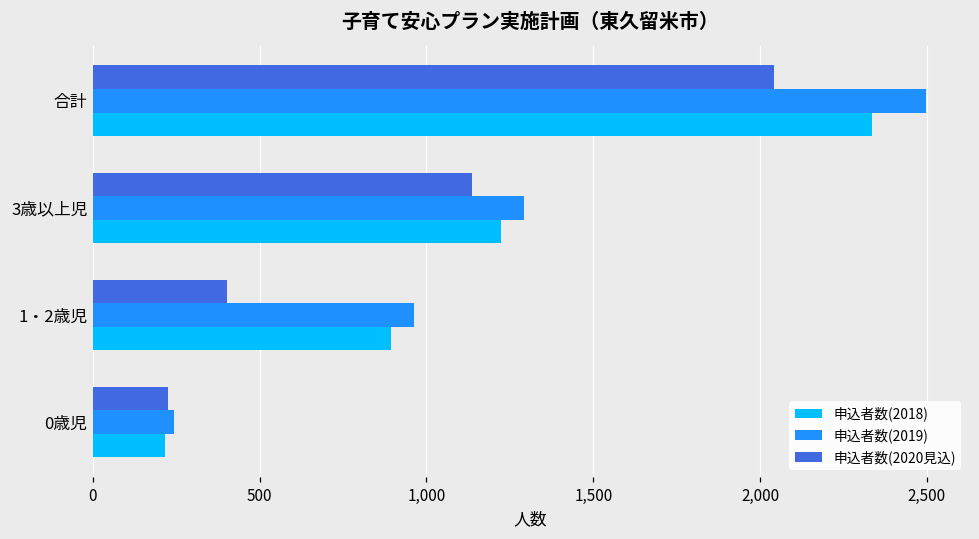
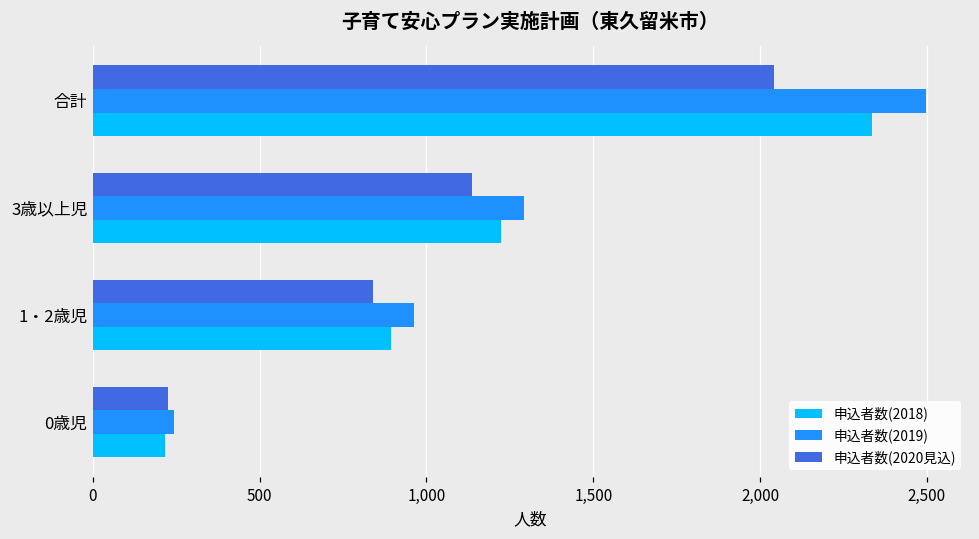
申込者数(2020見込), 1・2歳児: 400 -> 840
